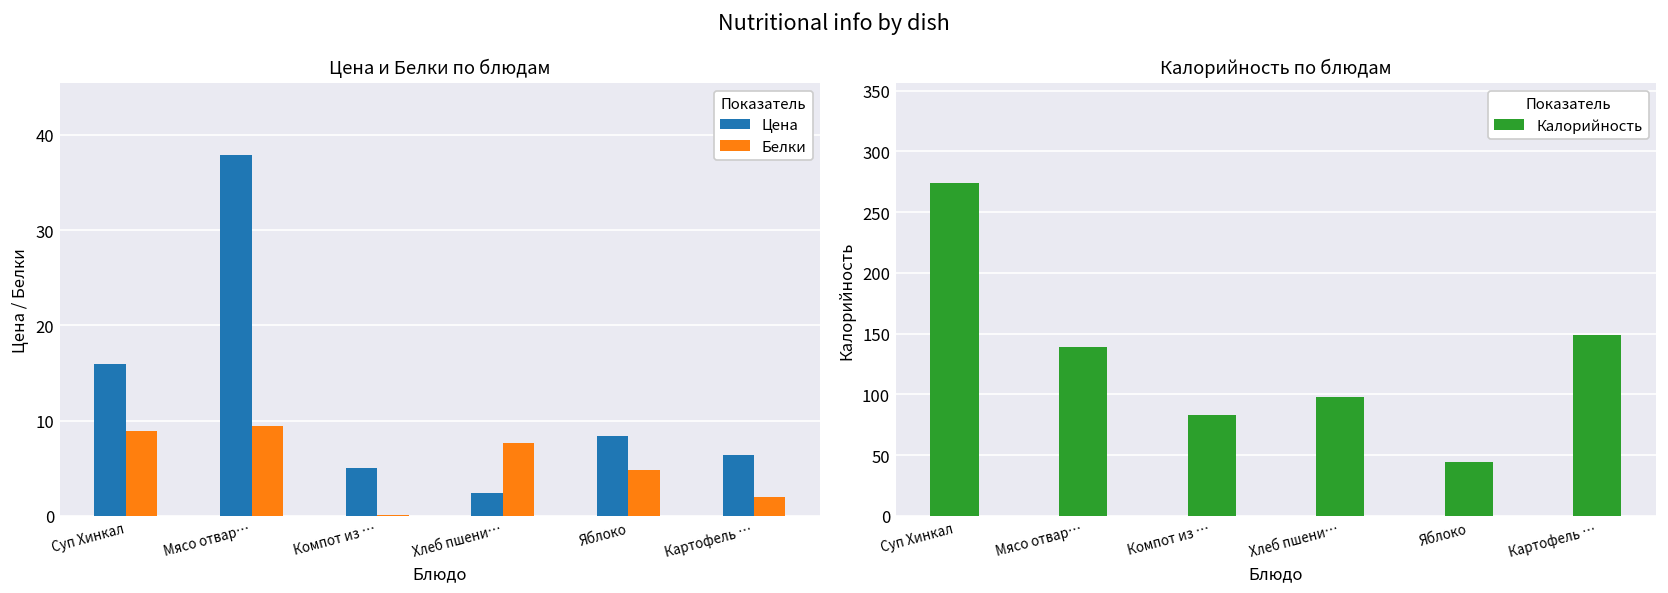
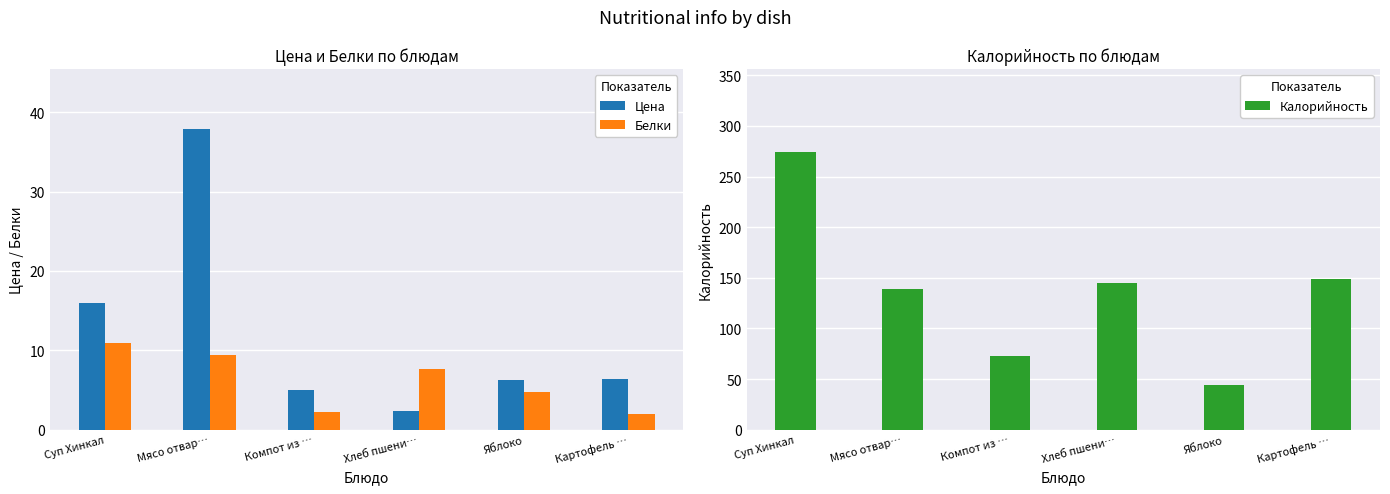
Цена и Белки по блюдам, Белки, Суп Хинкал: 9 -> 11
Цена и Белки по блюдам, Белки, Компот из …: 0 -> 2
Цена и Белки по блюдам, Цена, Яблоко: 8 -> 6
Калорийность по блюдам, Компот из …: 83 -> 73
Калорийность по блюдам, Хлеб пшени…: 98 -> 145
